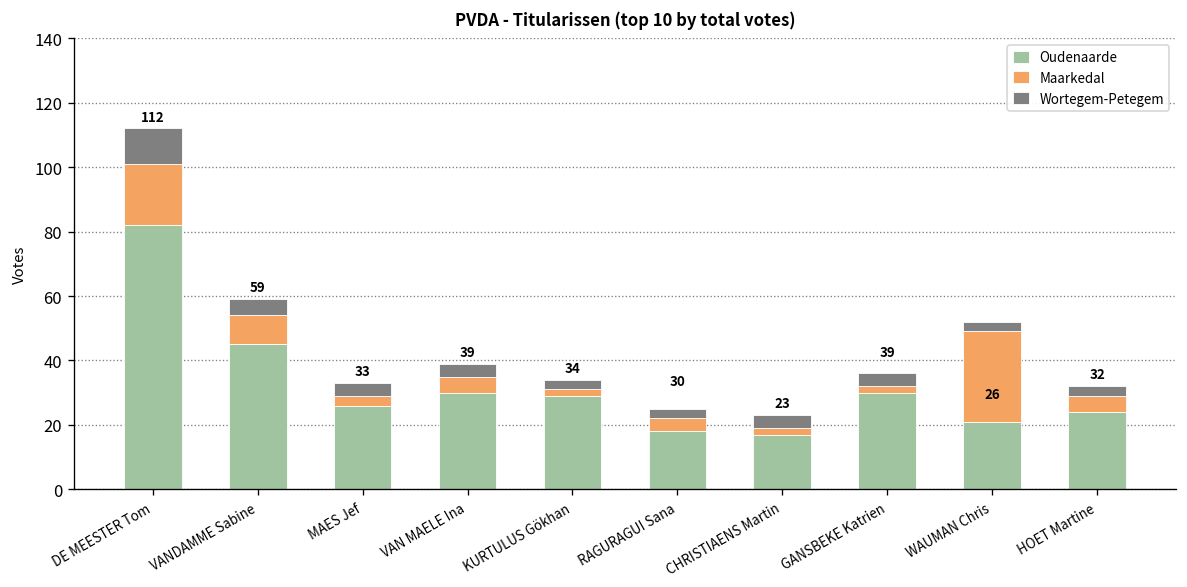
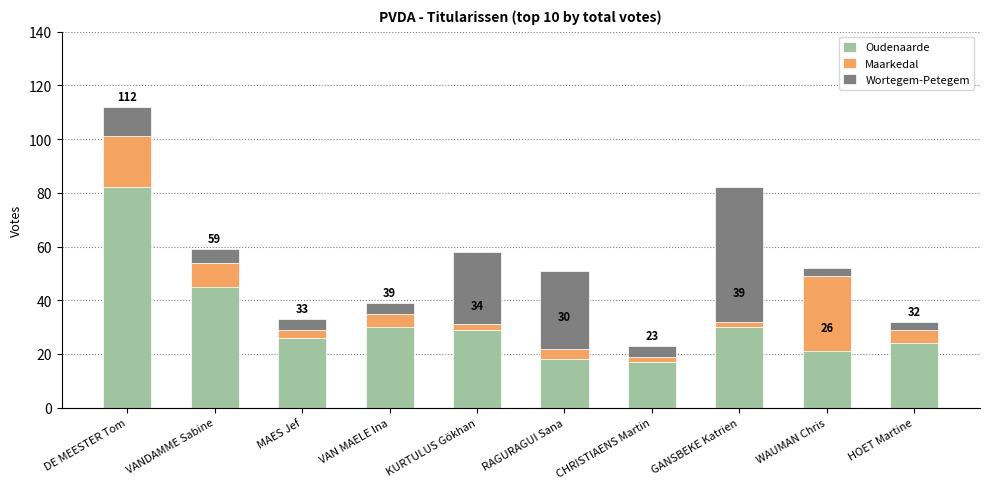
Wortegem-Petegem, KURTULUS Gökhan: 3 -> 27
Wortegem-Petegem, RAGURAGUI Sana: 3 -> 29
Wortegem-Petegem, GANSBEKE Katrien: 4 -> 50
